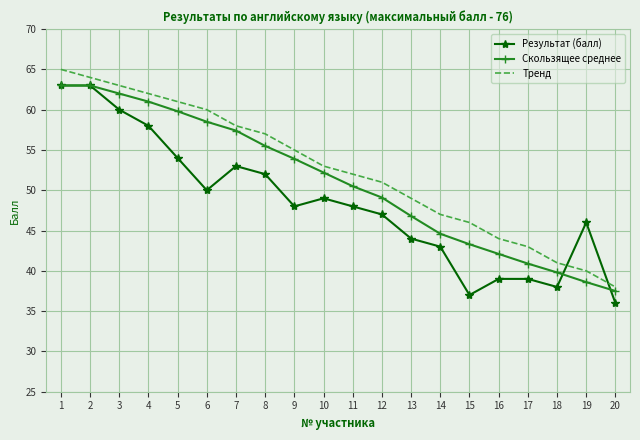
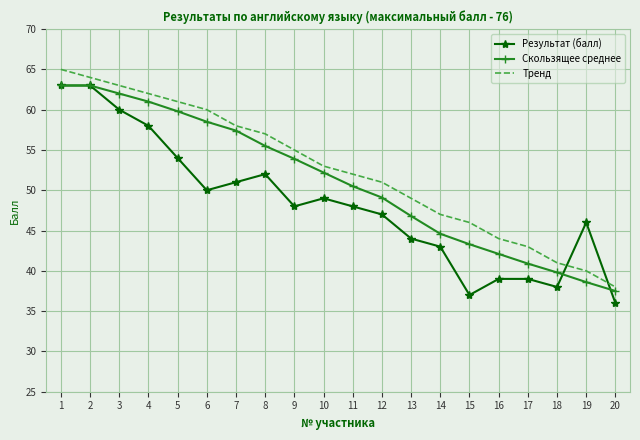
Результат (балл), 7: 53 -> 51
